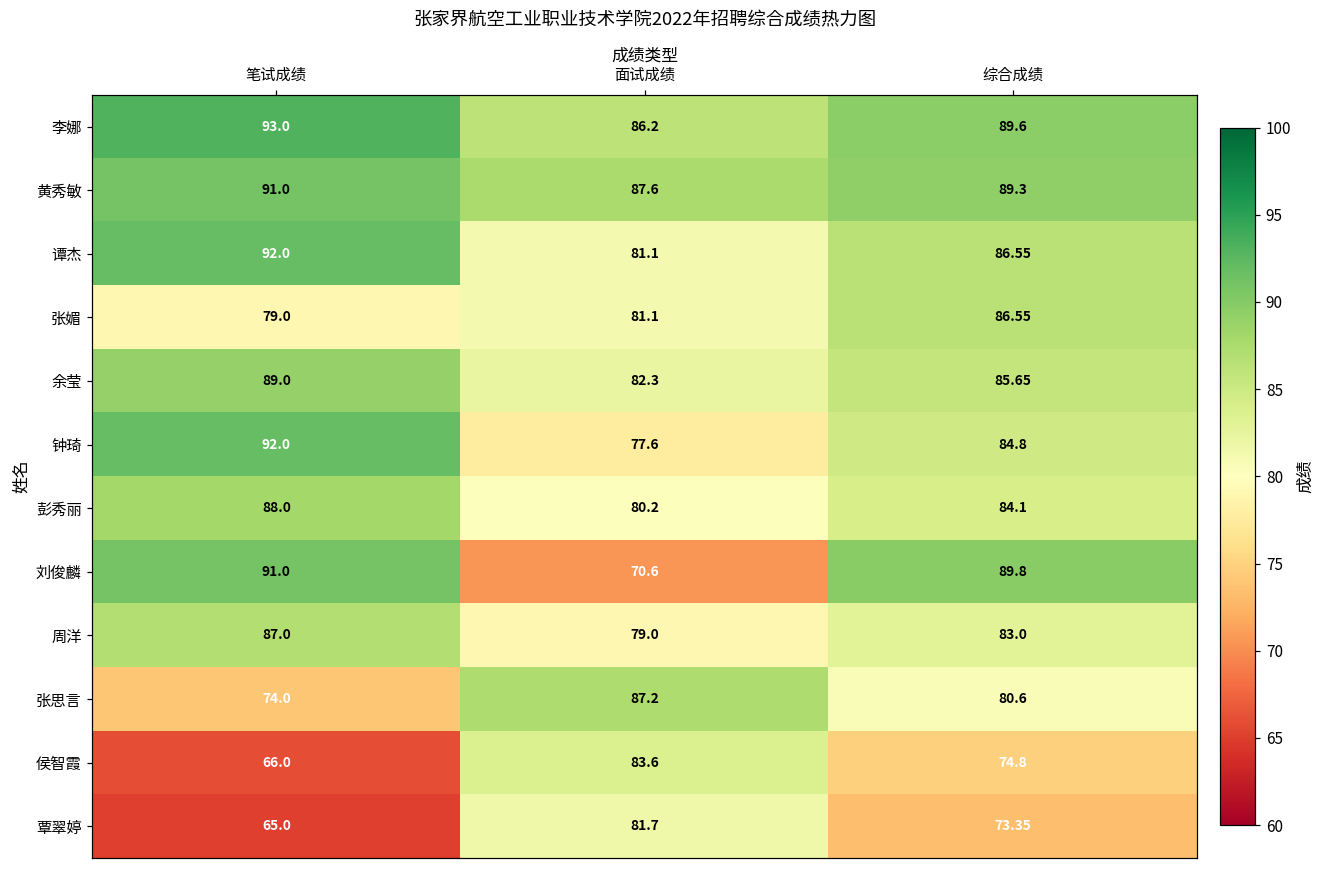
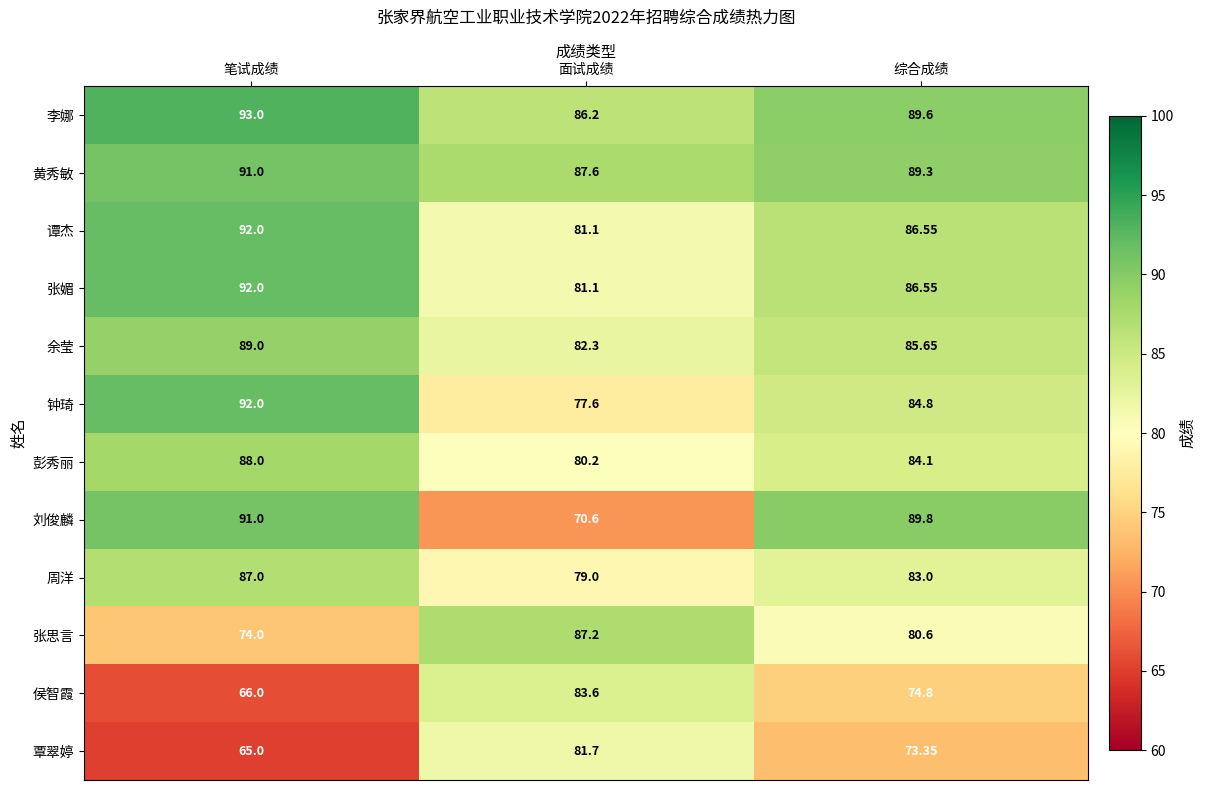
张媚, 笔试成绩: 79.0 -> 92.0
